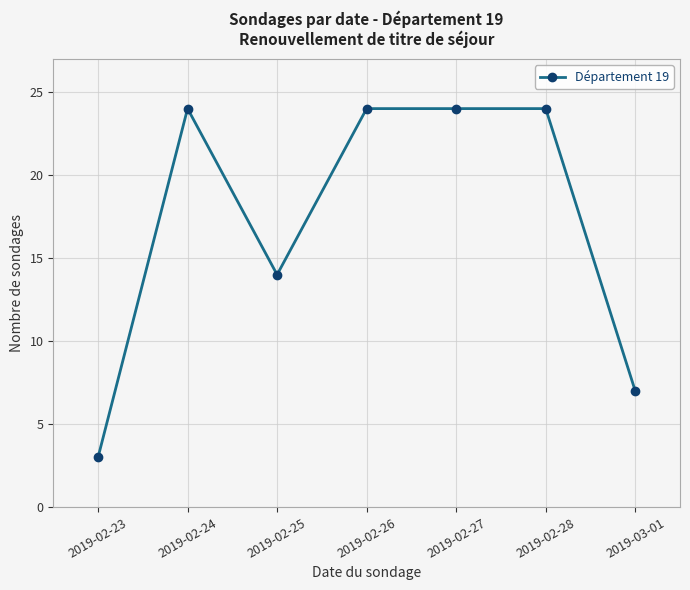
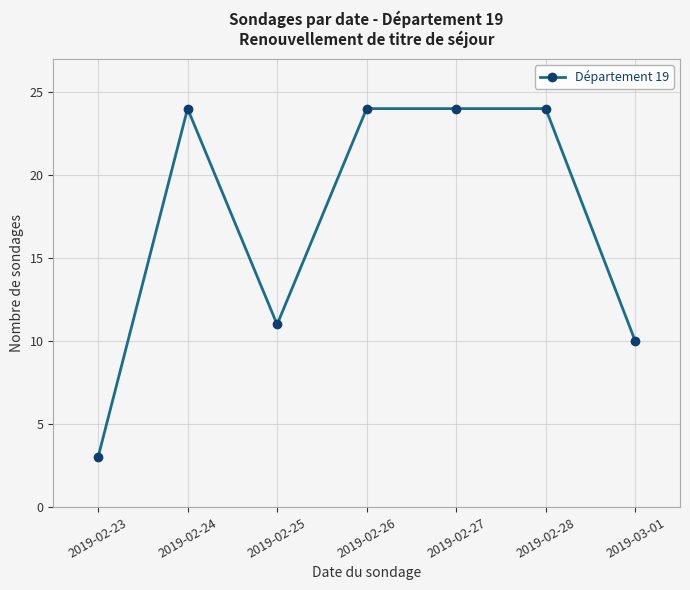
2019-02-25: 14 -> 11
2019-03-01: 7 -> 10
